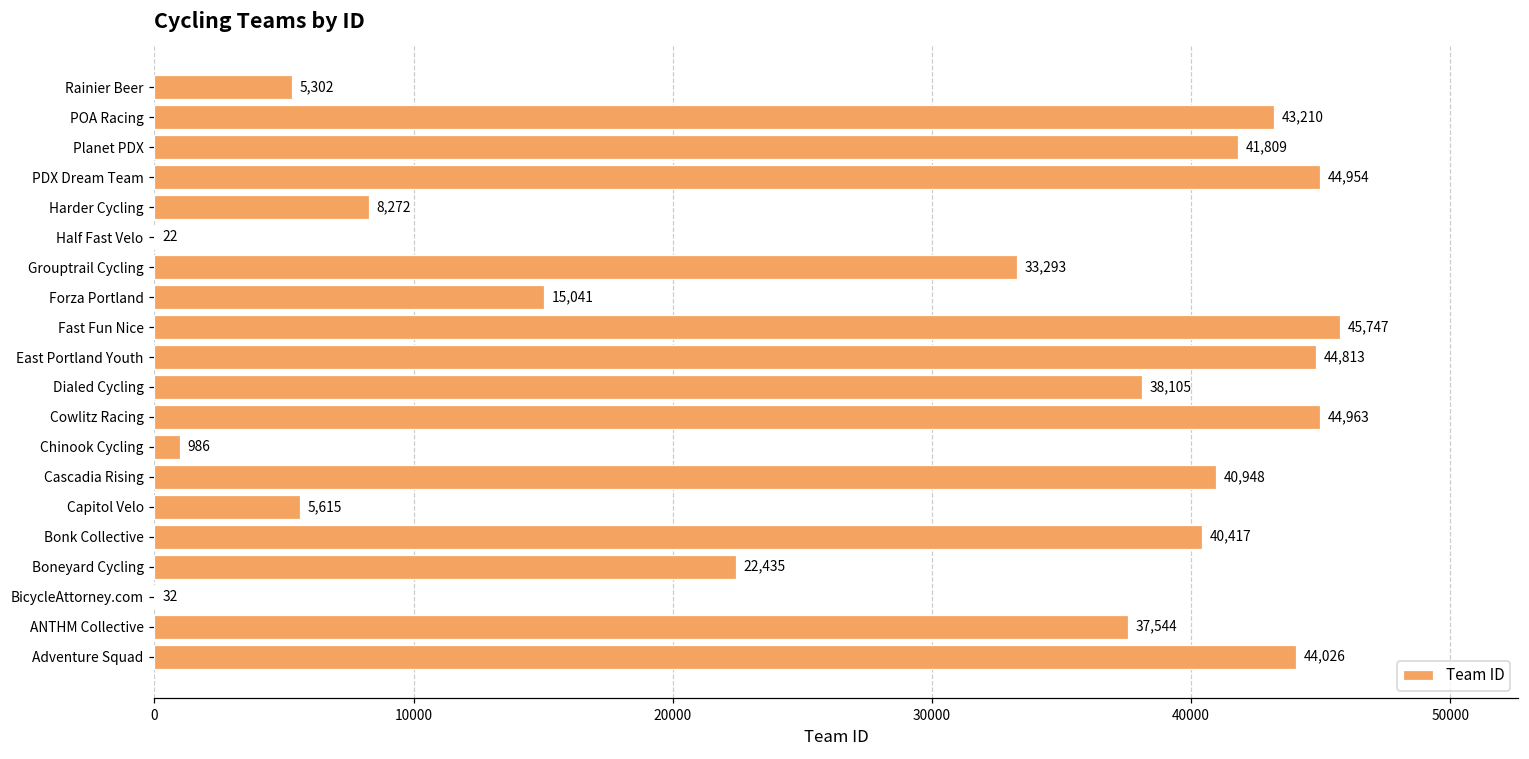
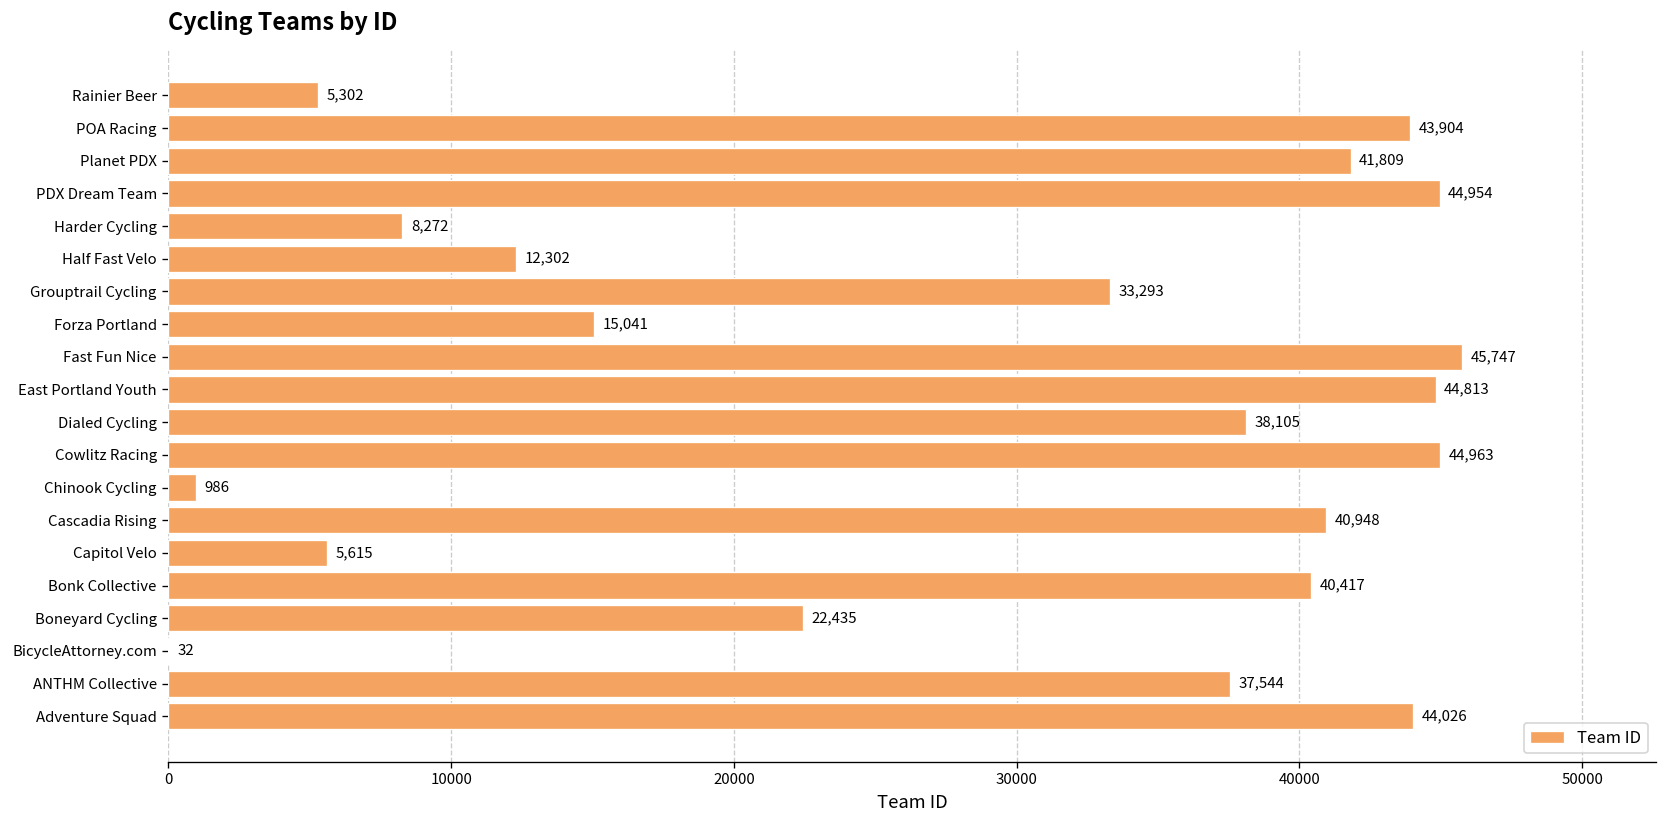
POA Racing: 43,210 -> 43,904
Half Fast Velo: 22 -> 12,302
